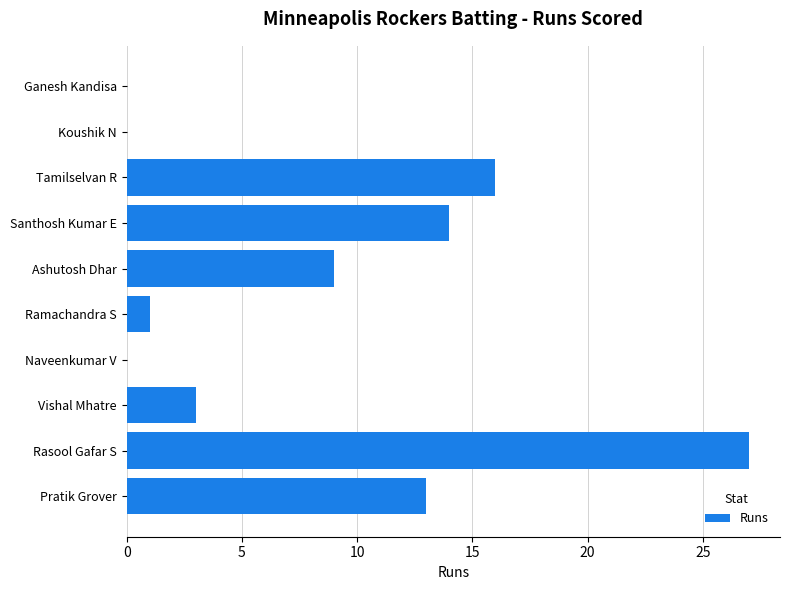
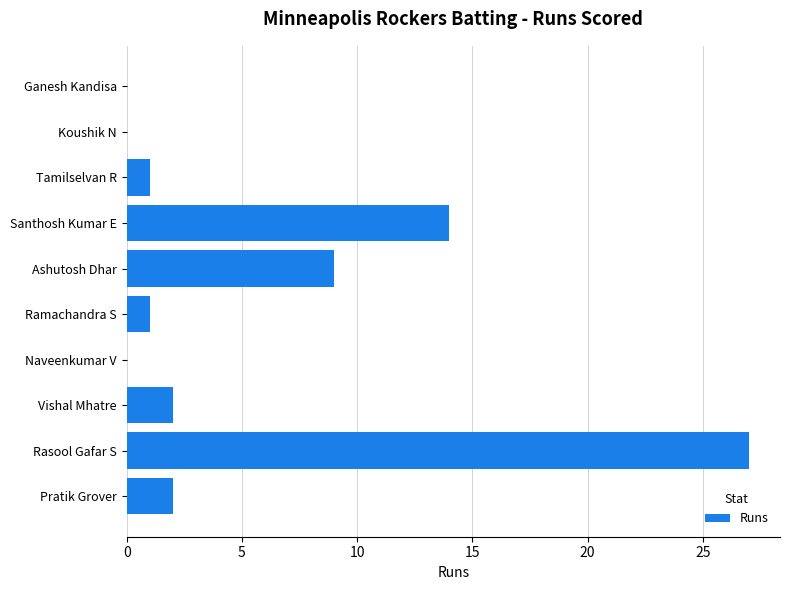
Tamilselvan R: 16 -> 1
Vishal Mhatre: 3 -> 2
Pratik Grover: 13 -> 2
